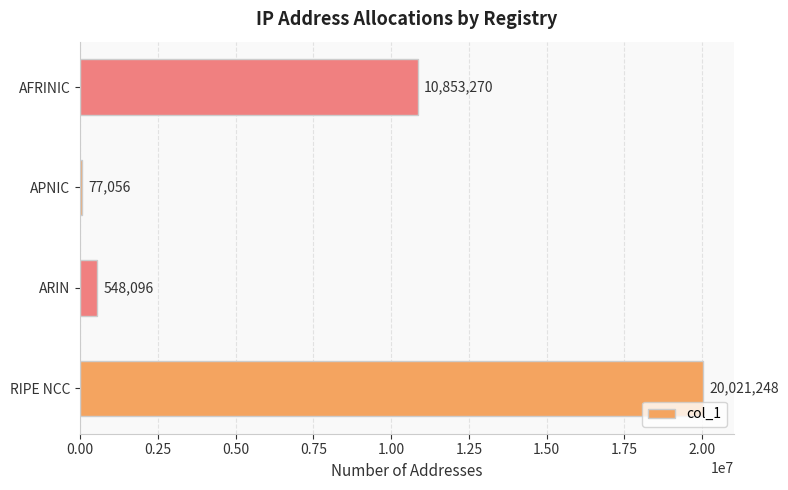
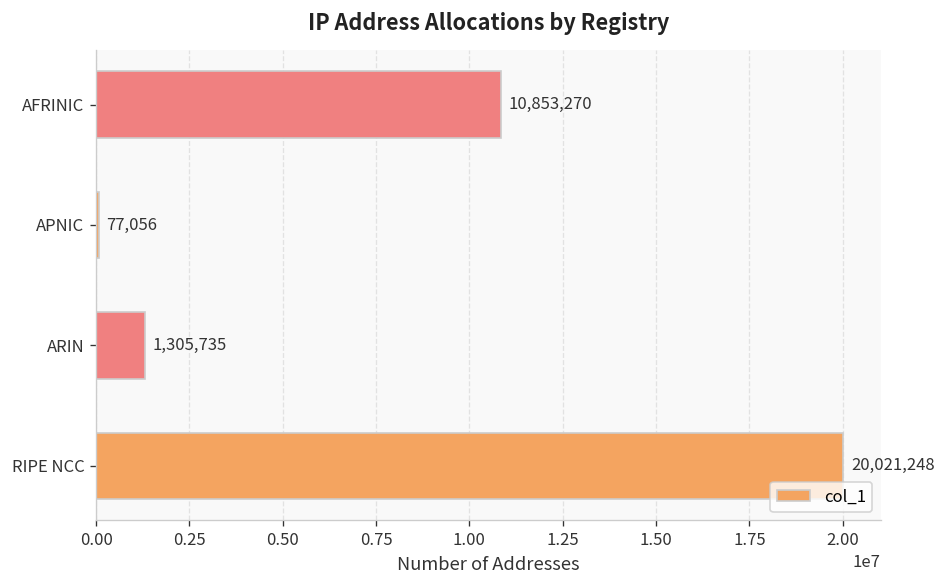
ARIN: 548,096 -> 1,305,735
